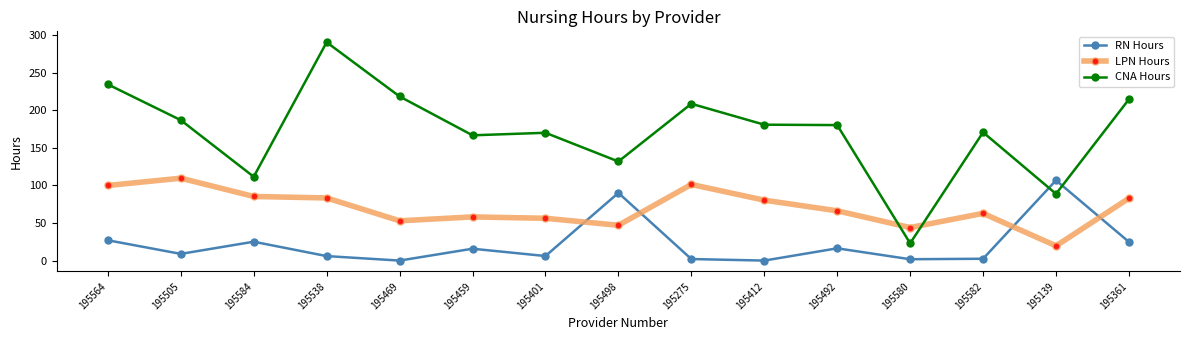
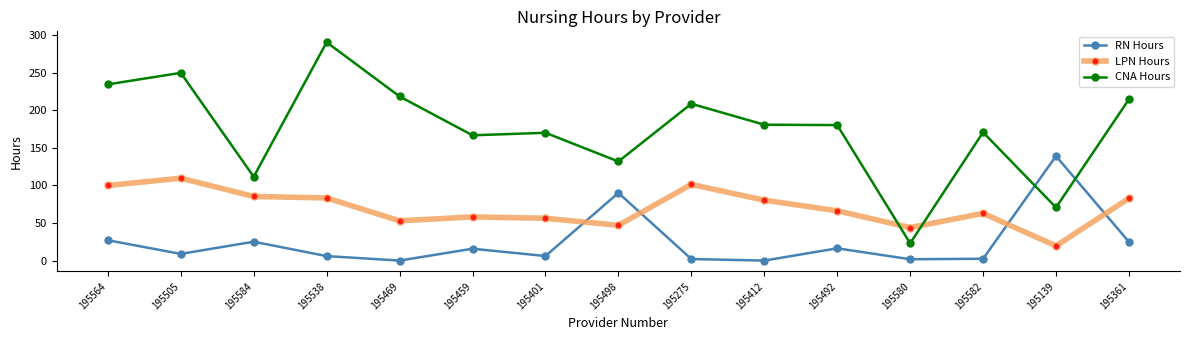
CNA Hours, 195505: 190 -> 250
RN Hours, 195139: 110 -> 140
CNA Hours, 195139: 90 -> 70
